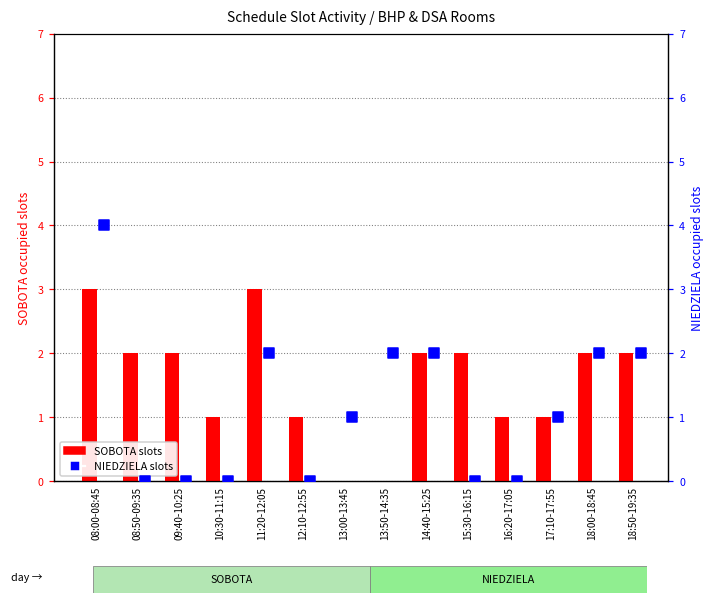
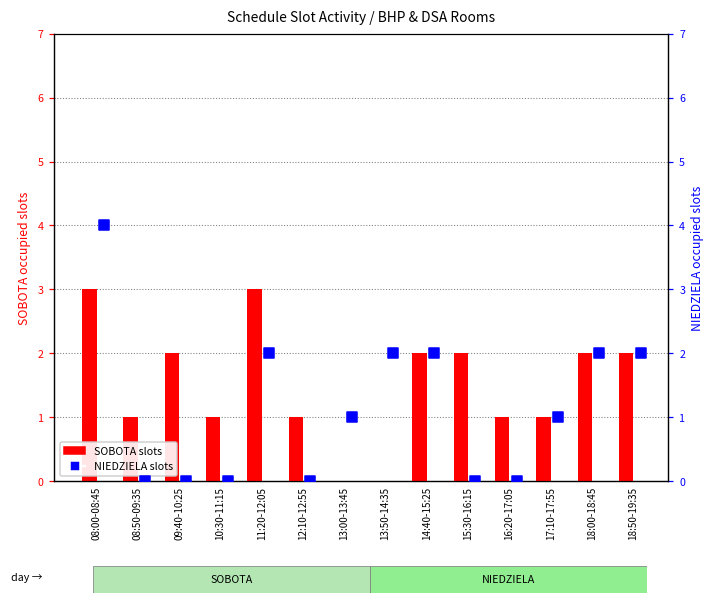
SOBOTA slots, 08:50-09:35: 2 -> 1
